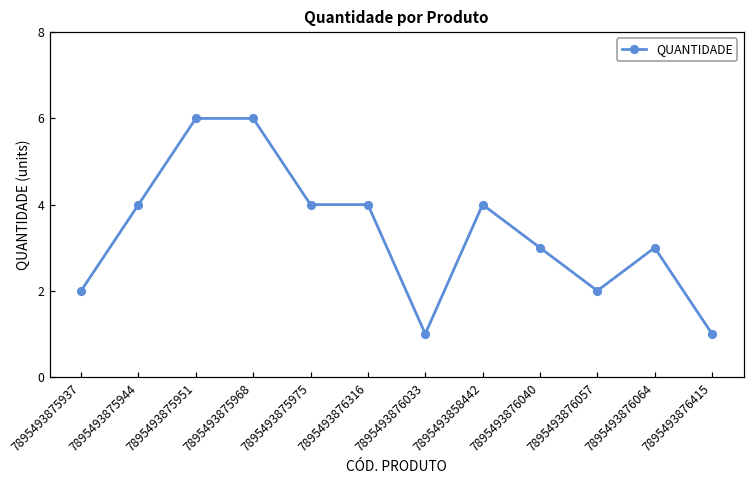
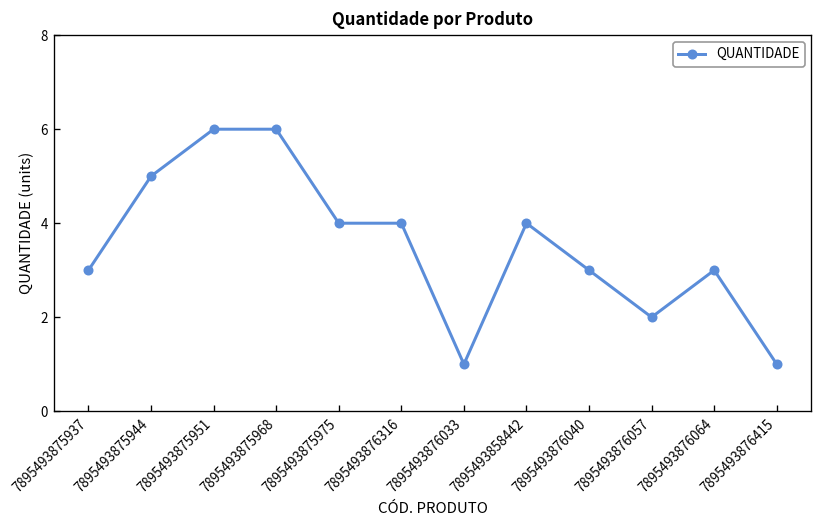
7895493875937: 2 -> 3
7895493875944: 4 -> 5
